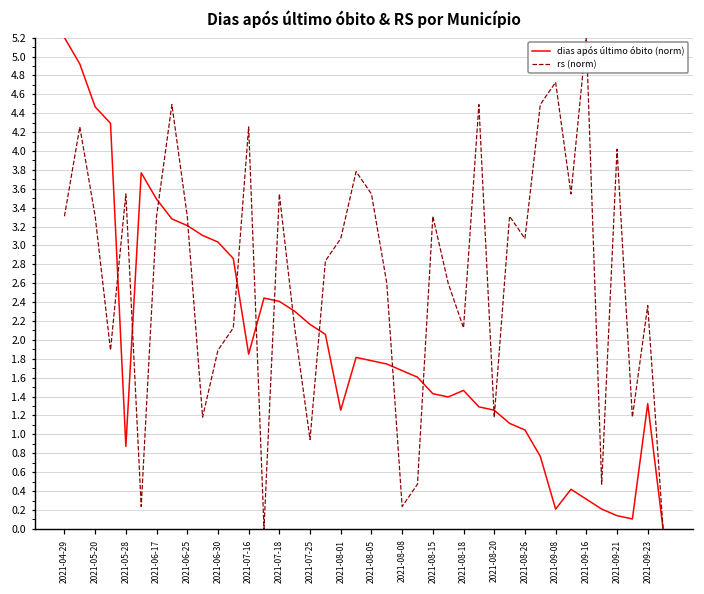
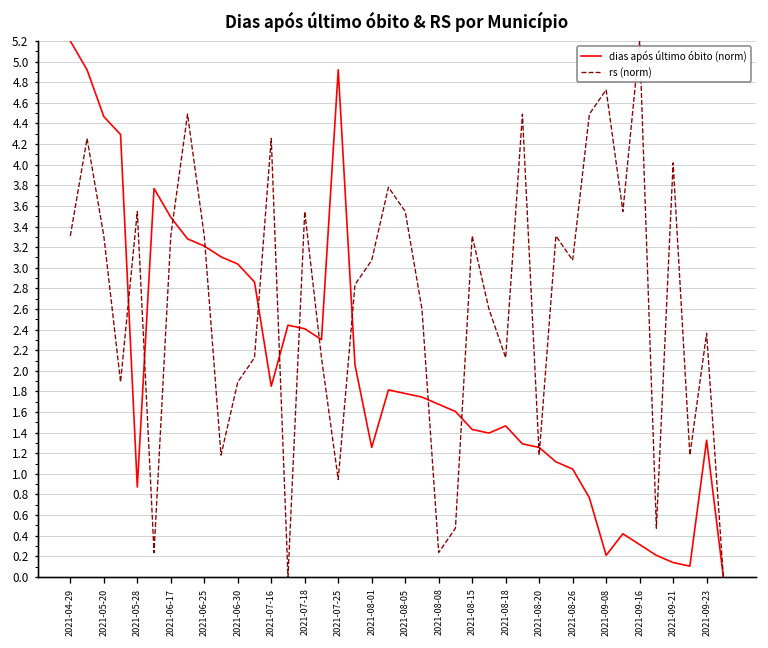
dias após último óbito (norm), 2021-07-25: 2.2 -> 4.9
